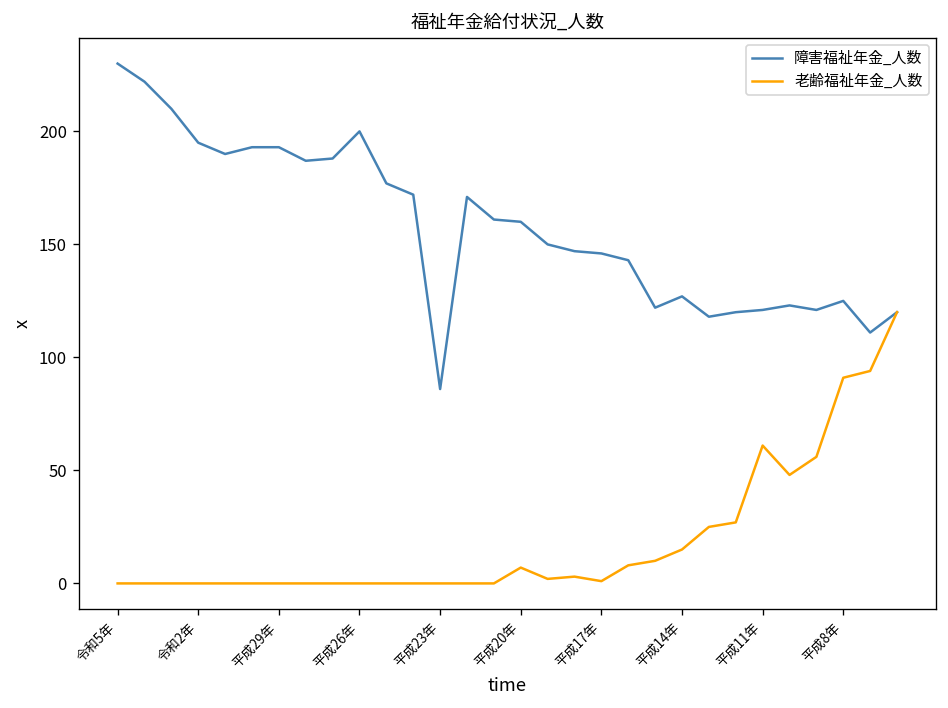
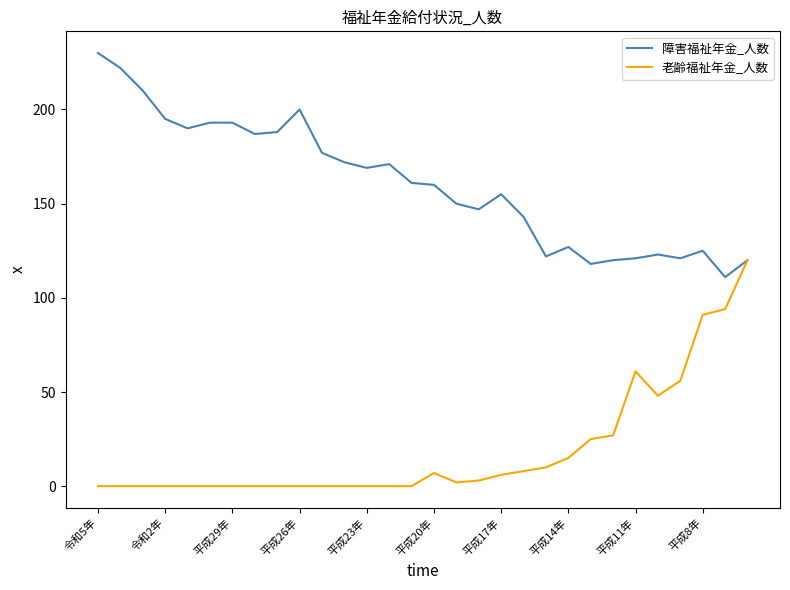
障害福祉年金_人数, 平成23年: 86 -> 169
障害福祉年金_人数, 平成17年: 146 -> 155
老齢福祉年金_人数, 平成17年: 1 -> 6
